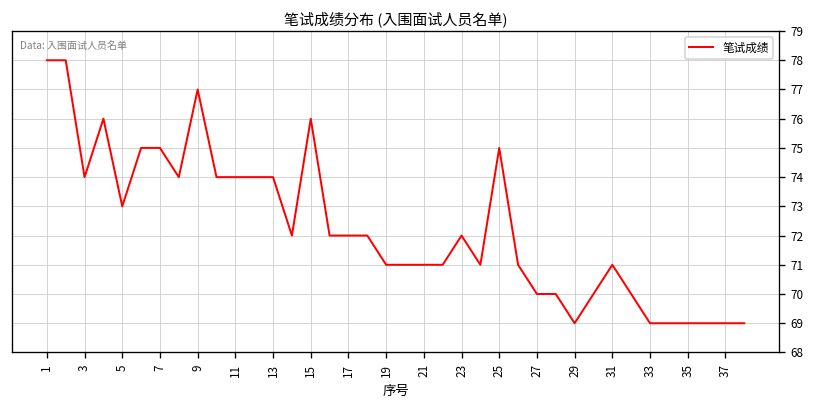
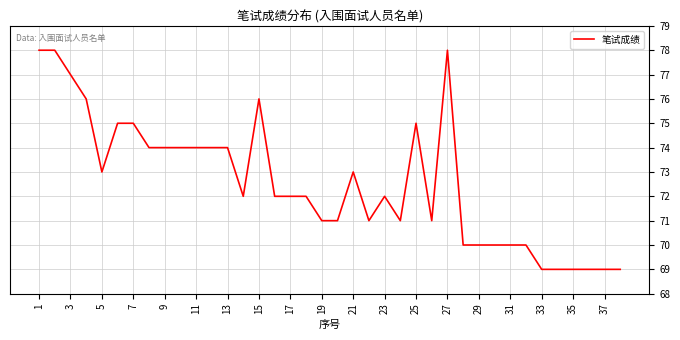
3: 74 -> 77
9: 77 -> 74
21: 71 -> 73
27: 70 -> 78
29: 69 -> 70
31: 71 -> 70
